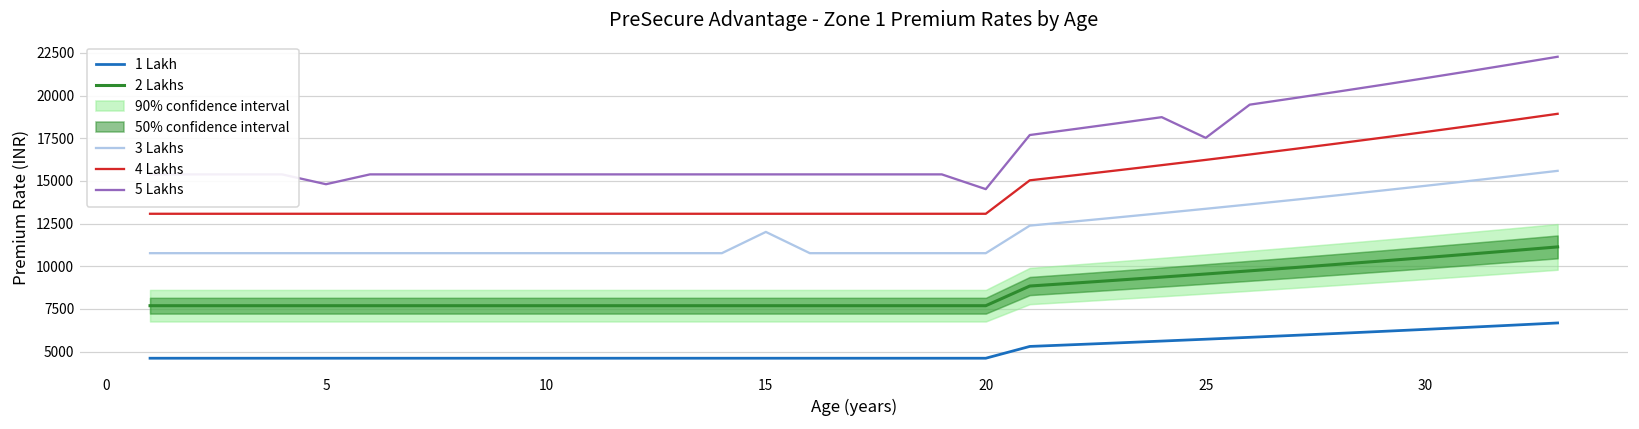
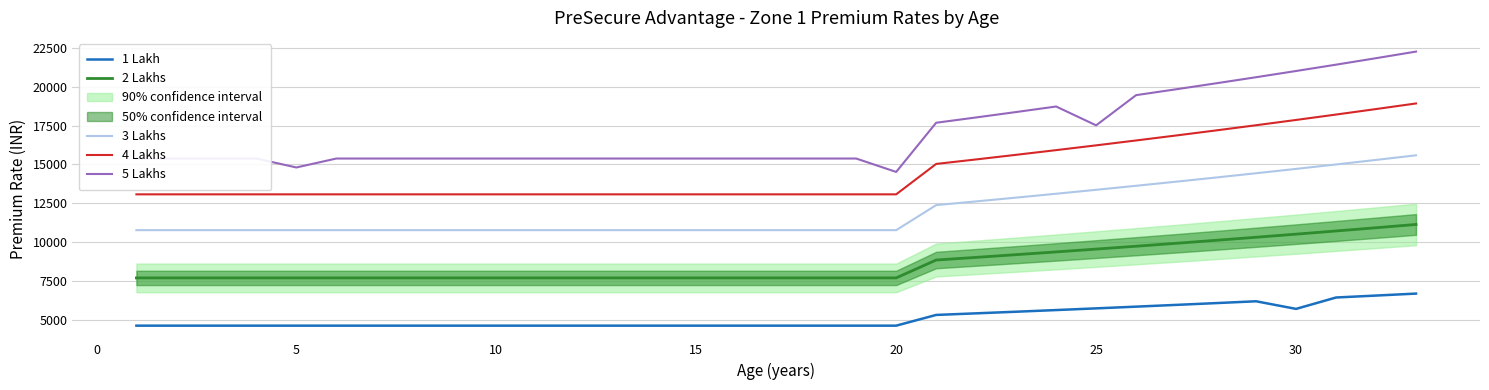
3 Lakhs, 15: 12000 -> 10800
1 Lakh, 30: 6300 -> 5700
